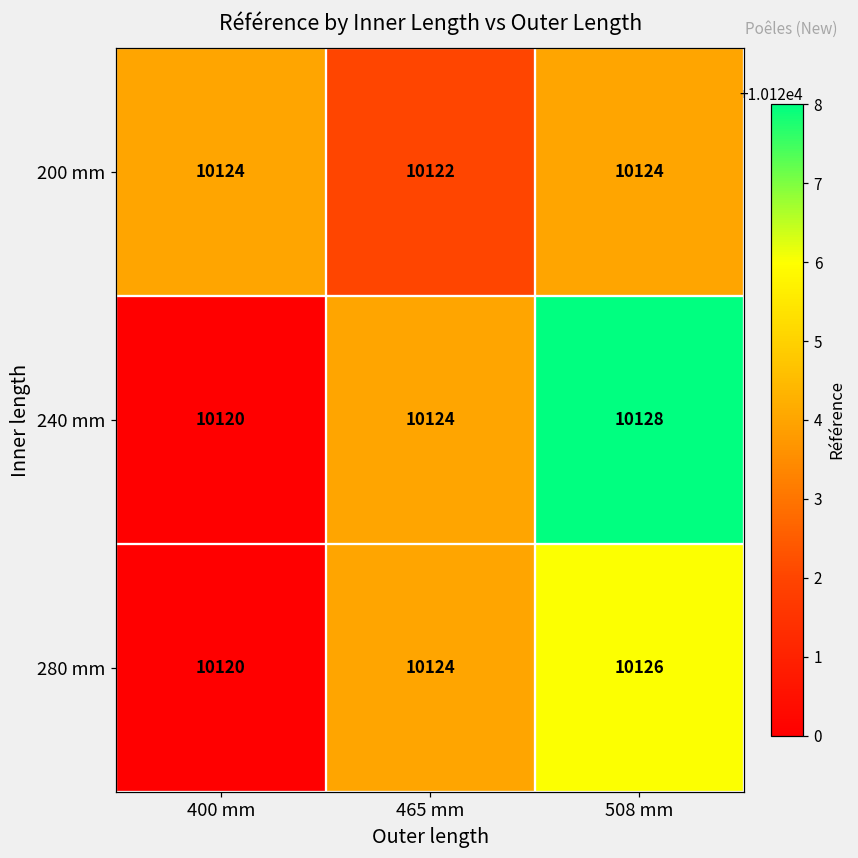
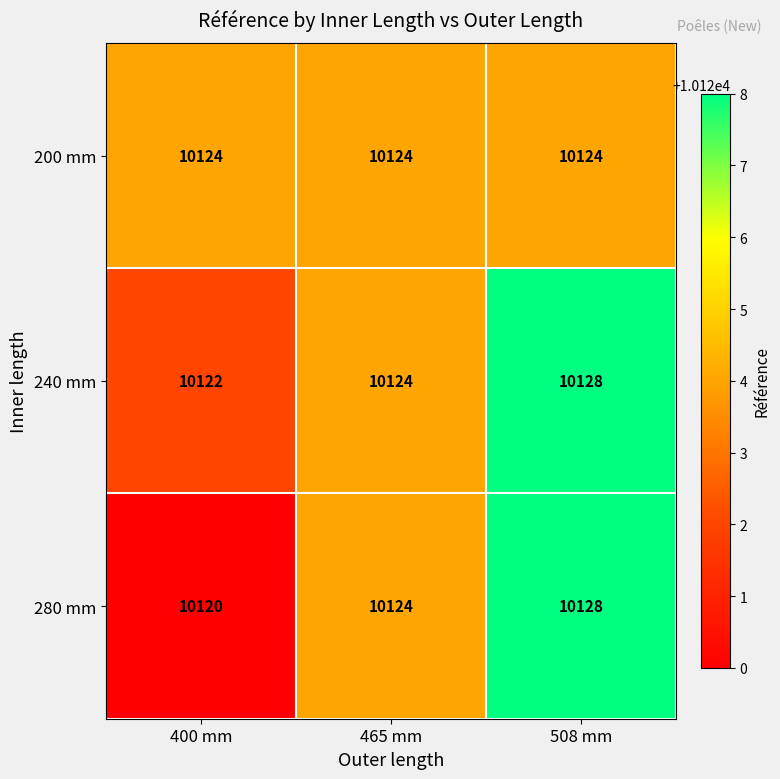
200 mm, 465 mm: 10122 -> 10124
240 mm, 400 mm: 10120 -> 10122
280 mm, 508 mm: 10126 -> 10128
